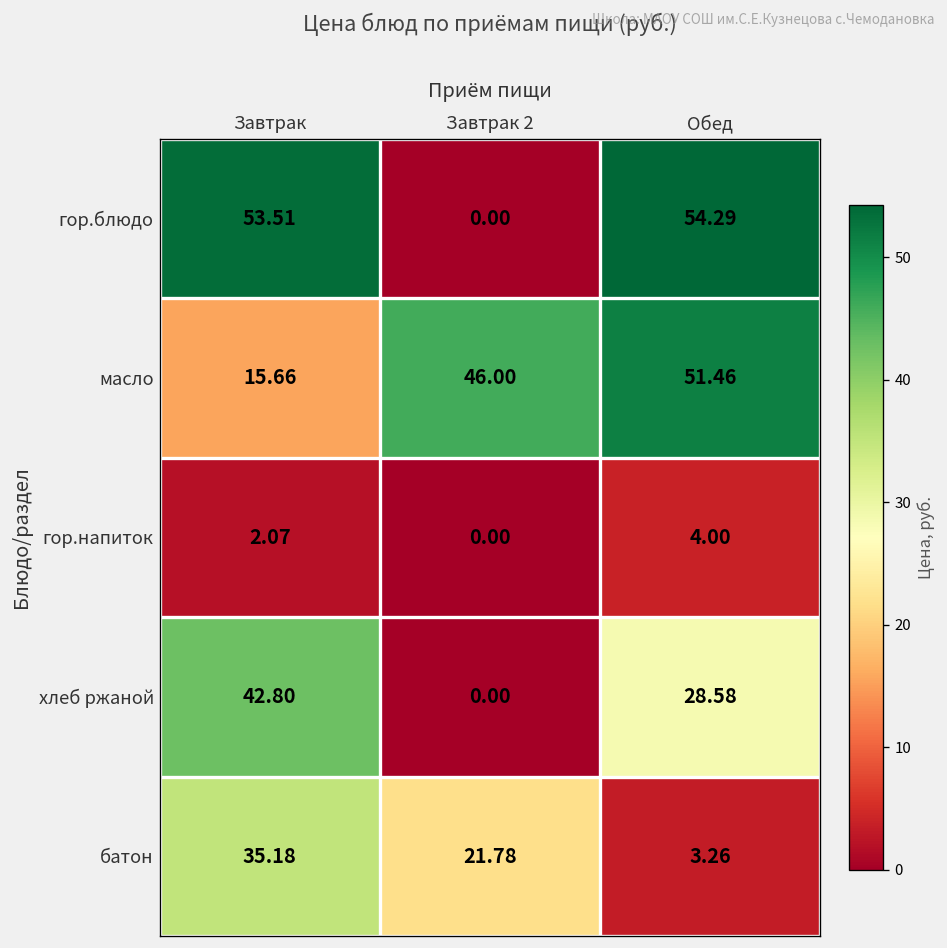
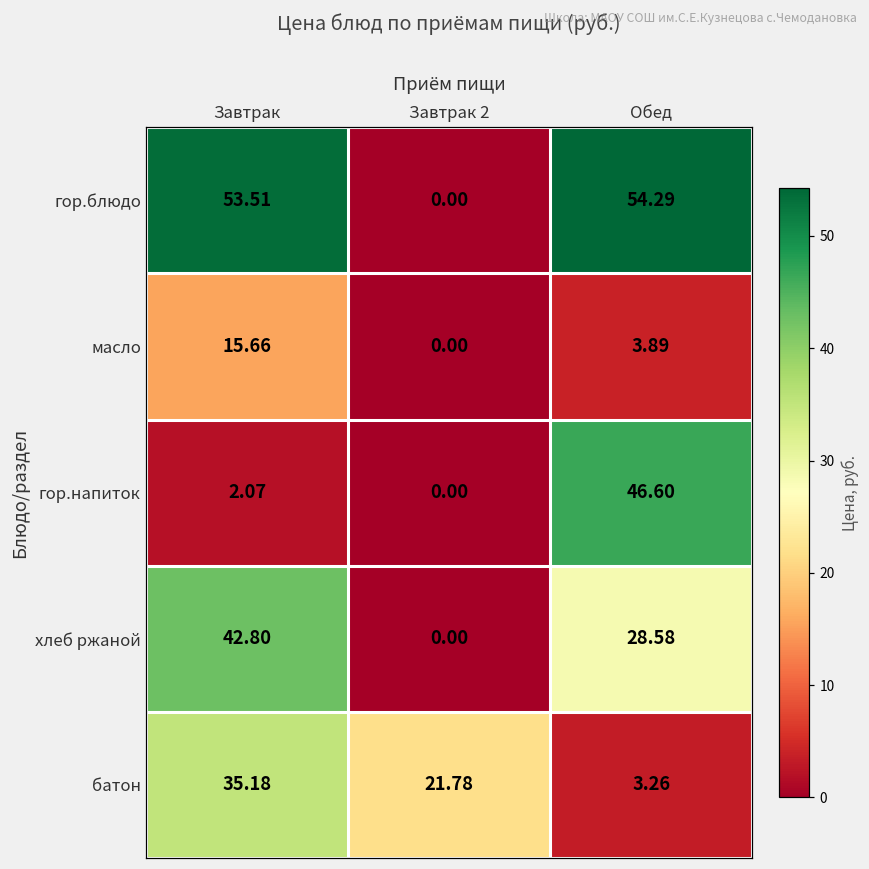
масло, Завтрак 2: 46.00 -> 0.00
масло, Обед: 51.46 -> 3.89
гор.напиток, Обед: 4.00 -> 46.60
